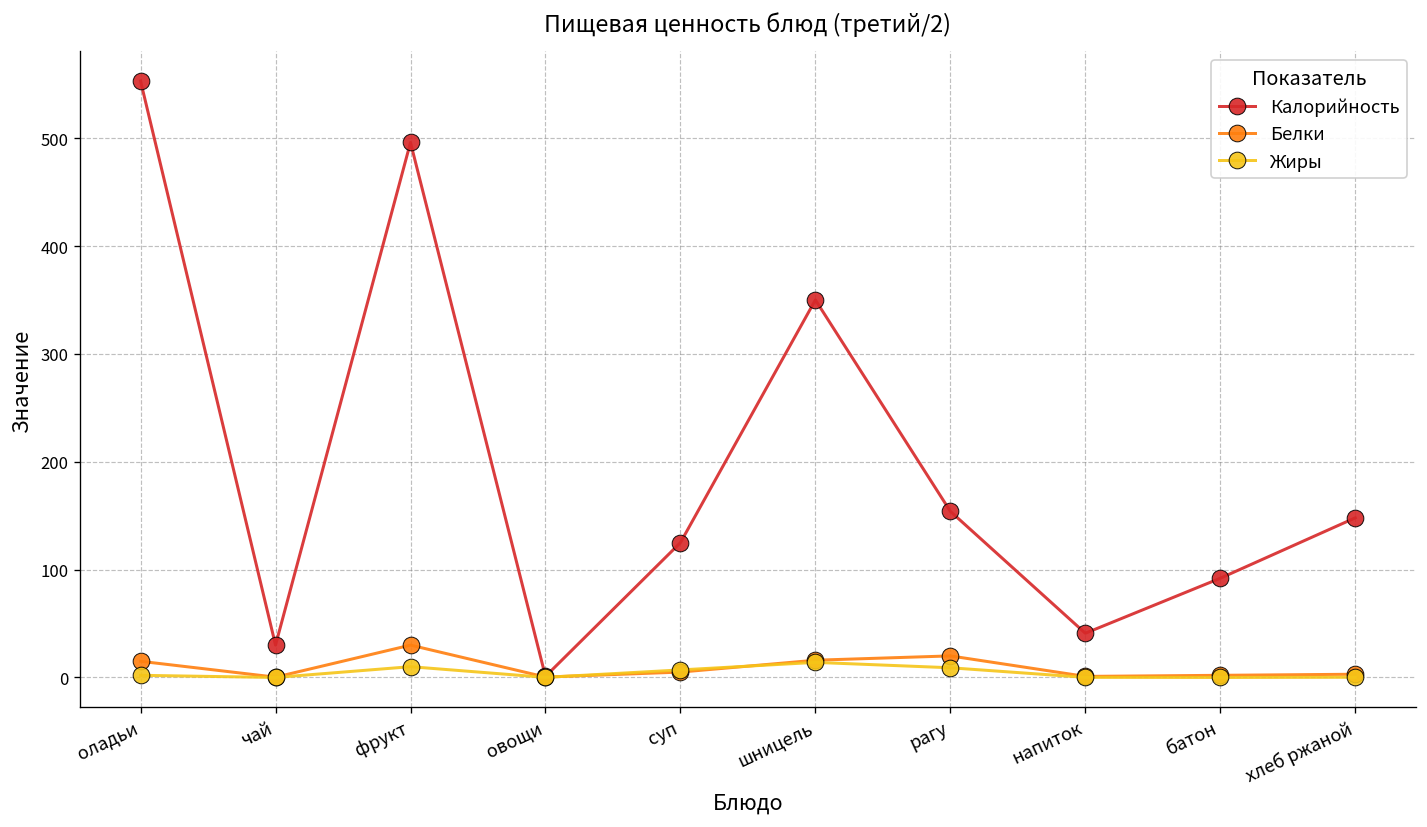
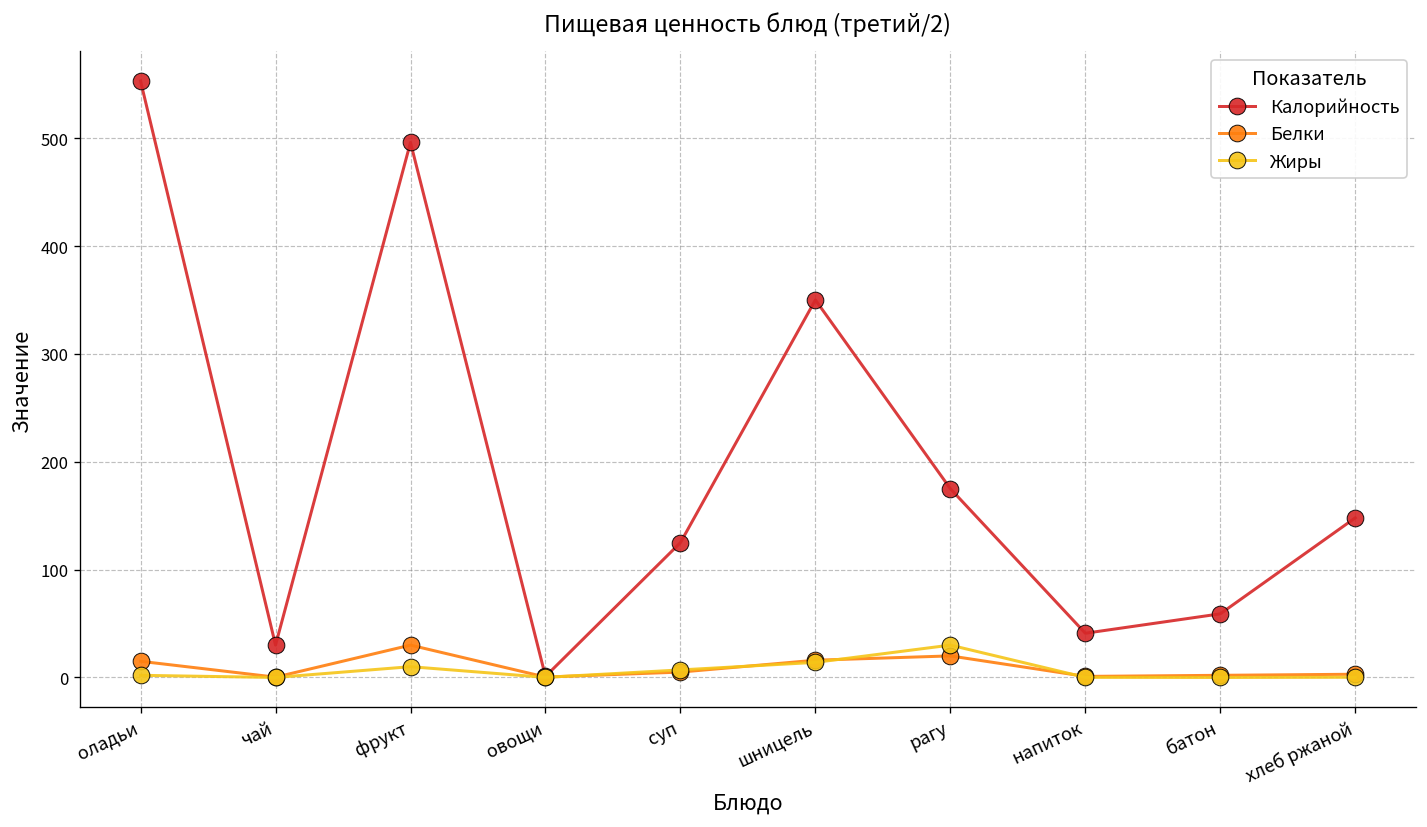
Калорийность, рагу: 150 -> 180
Жиры, рагу: 10 -> 30
Калорийность, батон: 90 -> 60
